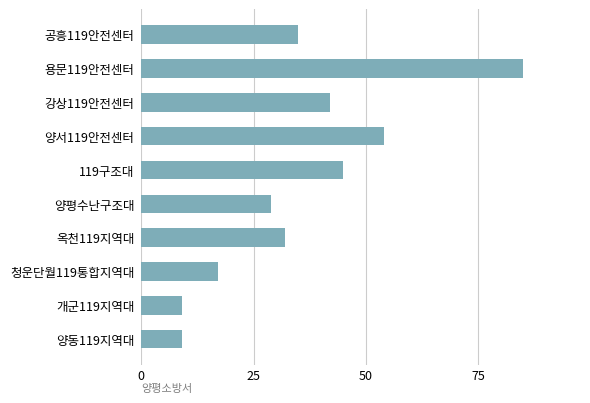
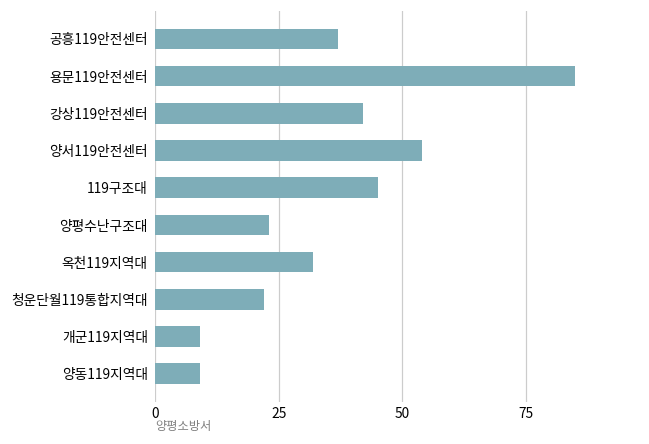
공흥119안전센터: 35 -> 37
양평수난구조대: 29 -> 23
청운단월119통합지역대: 17 -> 22
